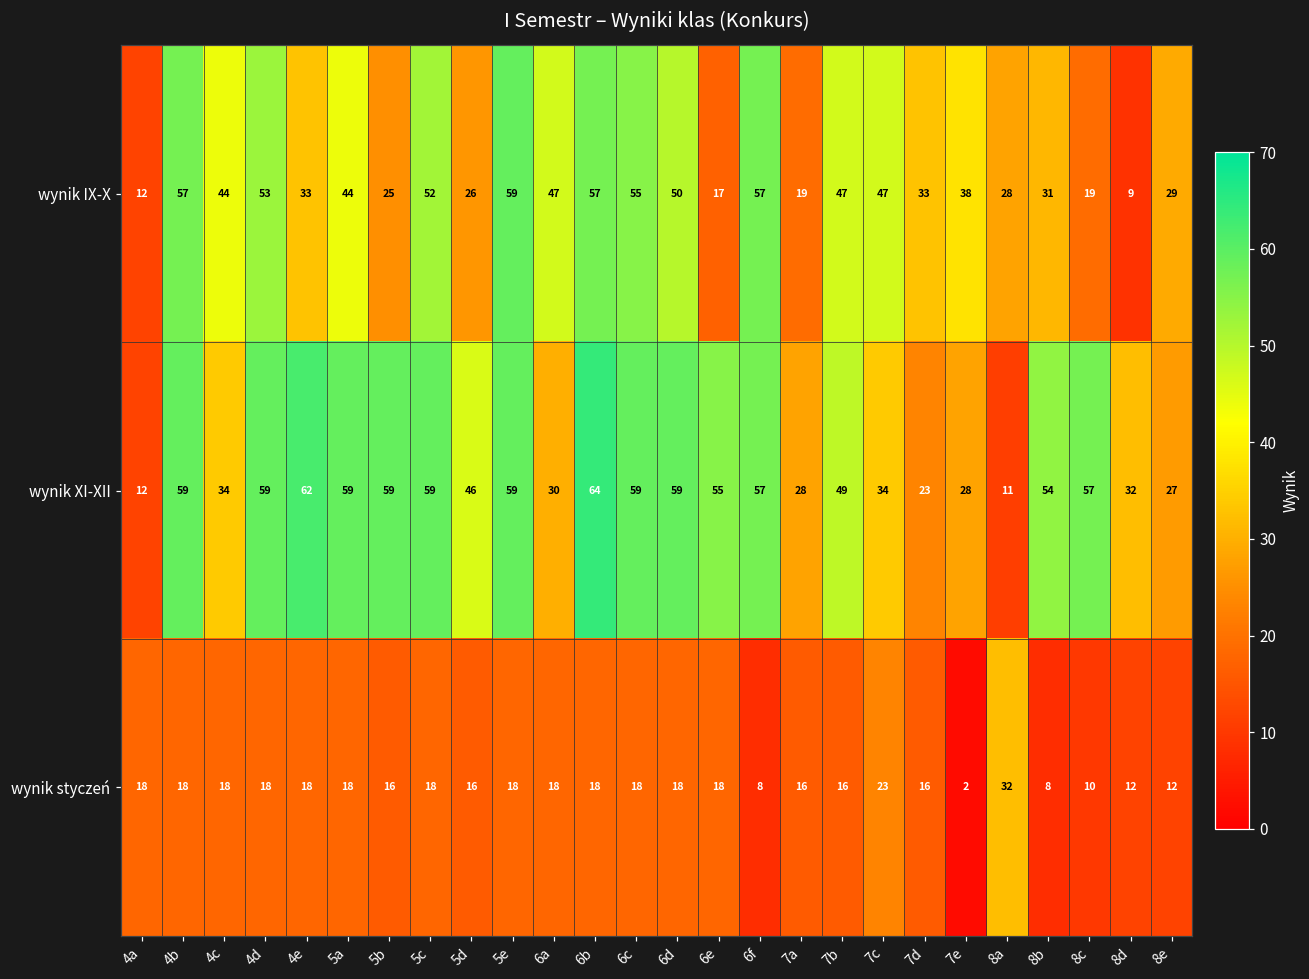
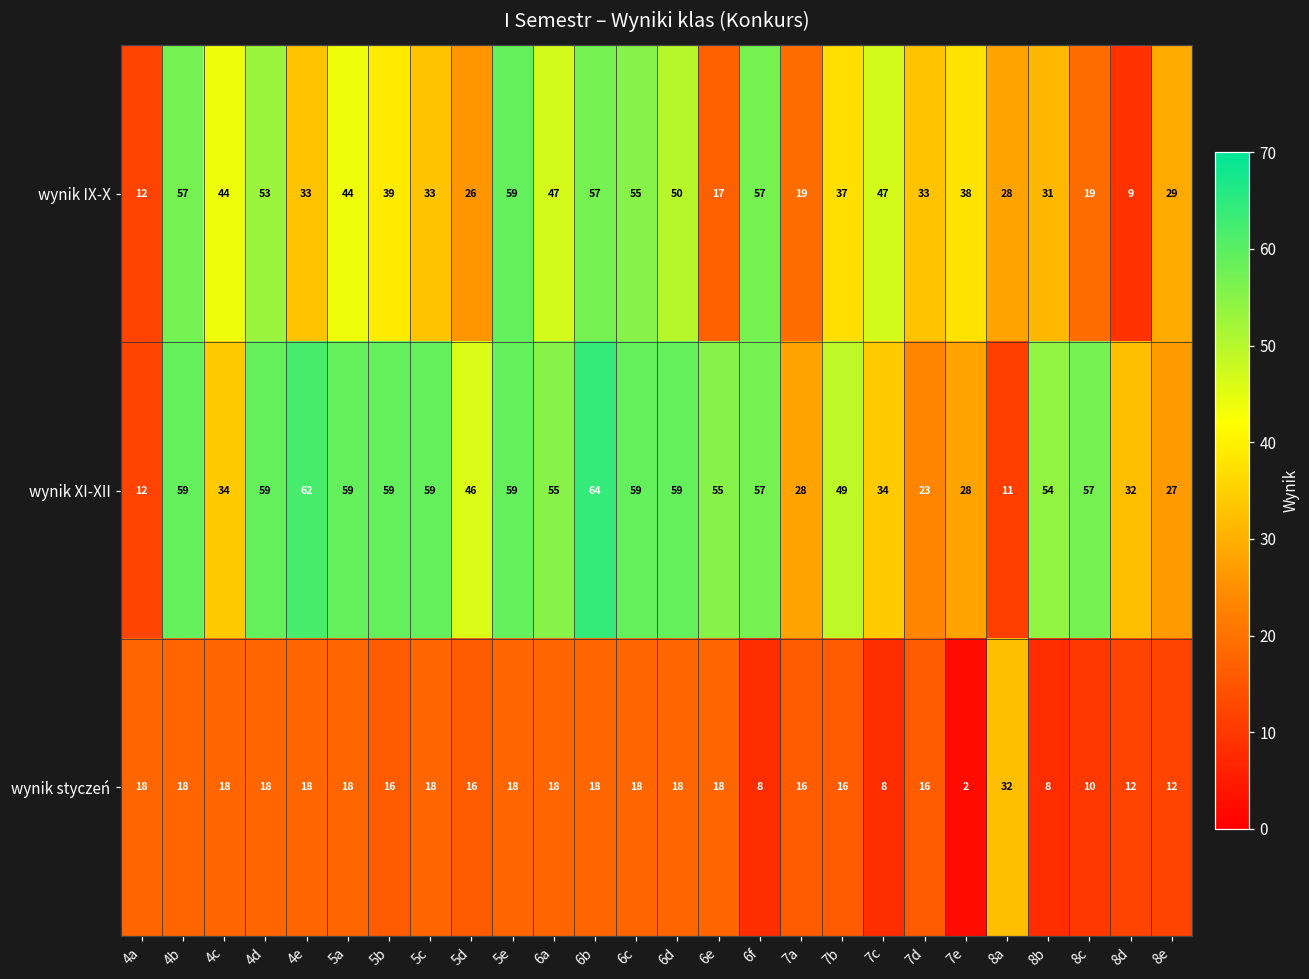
wynik IX-X, 5b: 25 -> 39
wynik IX-X, 5c: 52 -> 33
wynik IX-X, 7b: 47 -> 37
wynik XI-XII, 6a: 30 -> 55
wynik styczeń, 7c: 23 -> 8
